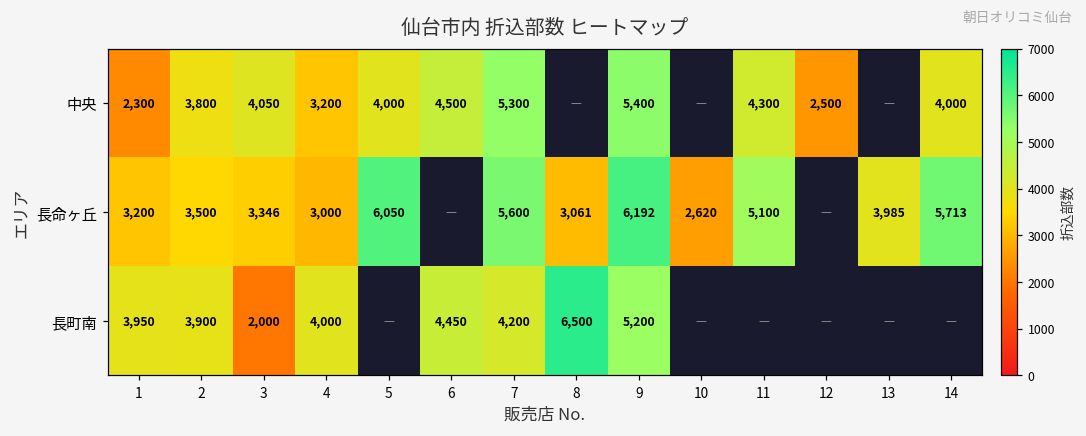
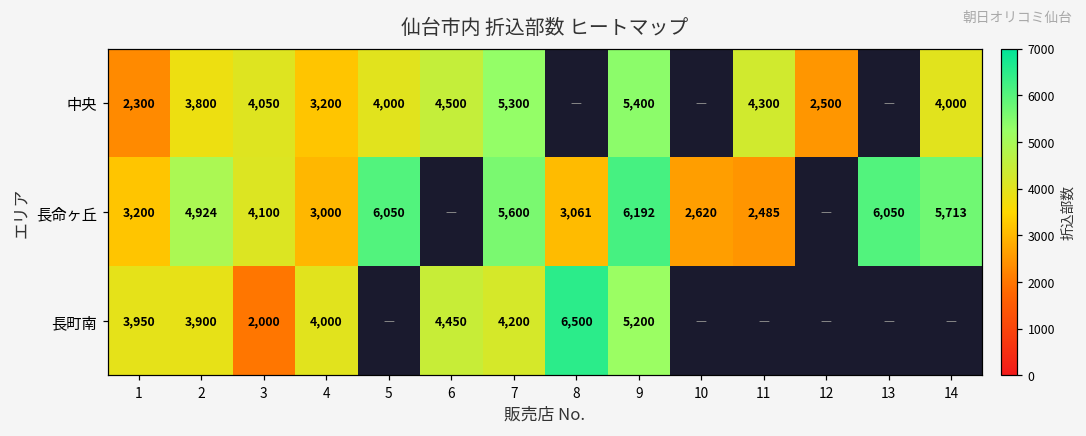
長命ヶ丘, 2: 3,500 -> 4,924
長命ヶ丘, 3: 3,346 -> 4,100
長命ヶ丘, 11: 5,100 -> 2,485
長命ヶ丘, 13: 3,985 -> 6,050
